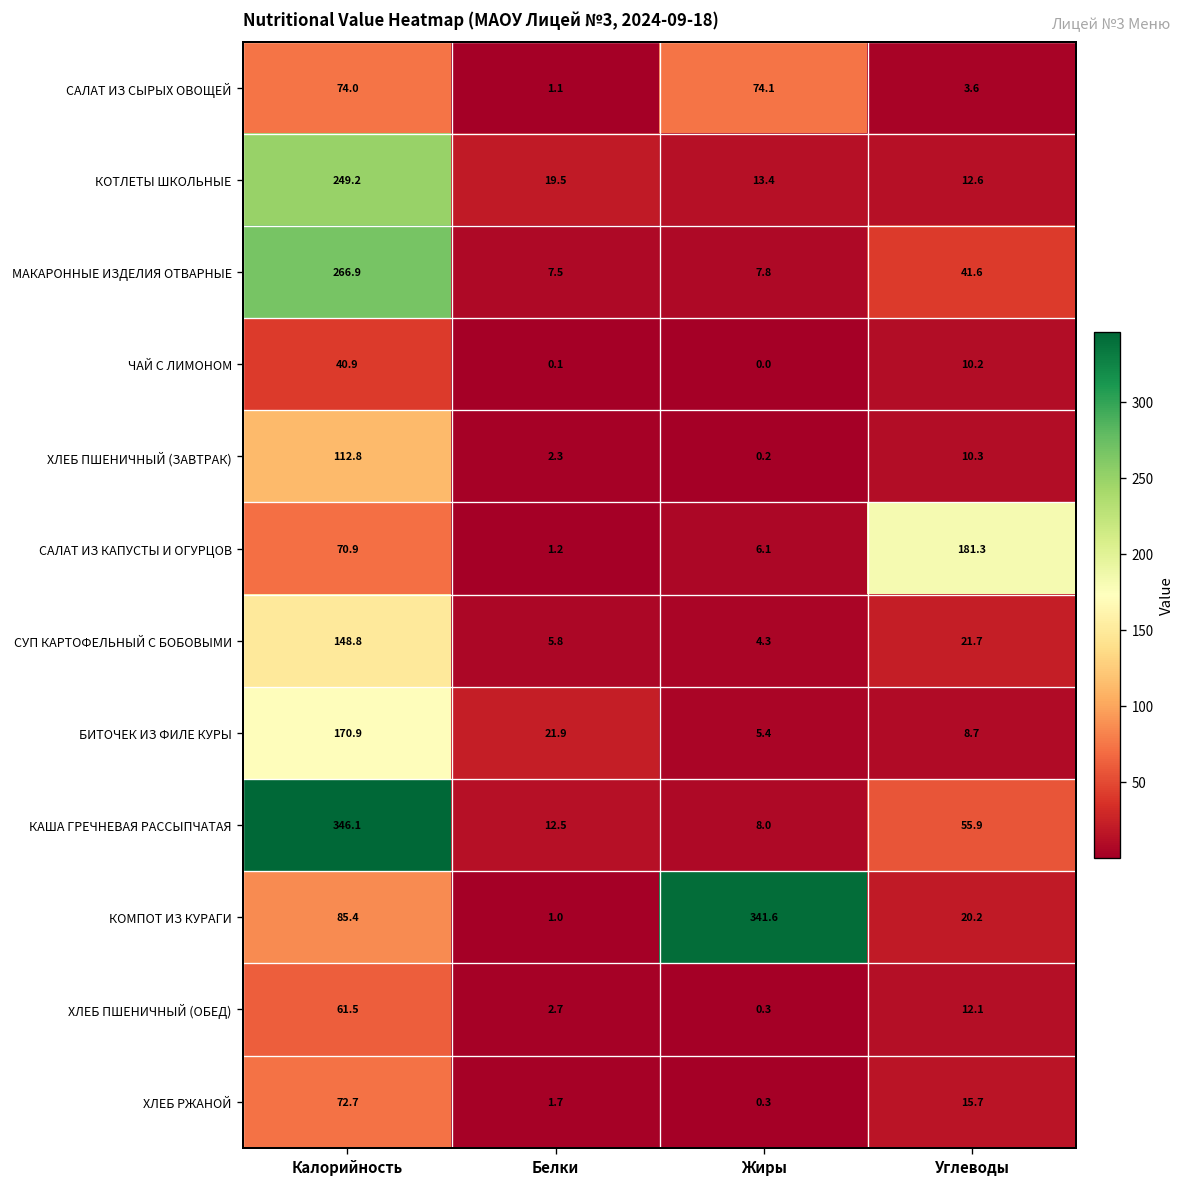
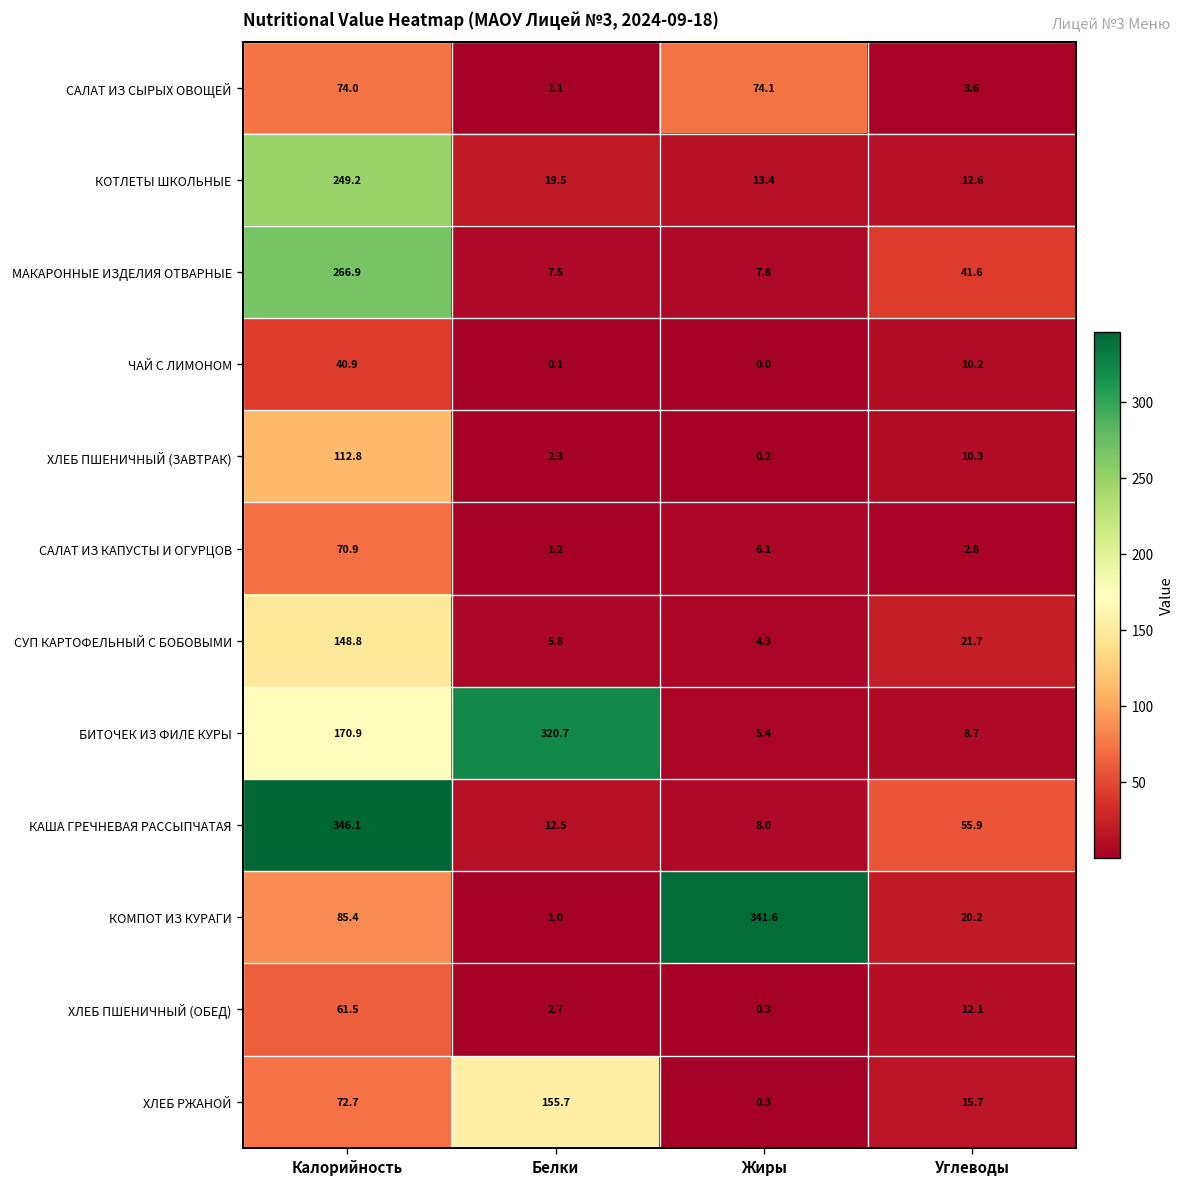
САЛАТ ИЗ КАПУСТЫ И ОГУРЦОВ, Углеводы: 181.3 -> 2.8
БИТОЧЕК ИЗ ФИЛЕ КУРЫ, Белки: 21.9 -> 320.7
ХЛЕБ РЖАНОЙ, Белки: 1.7 -> 155.7
